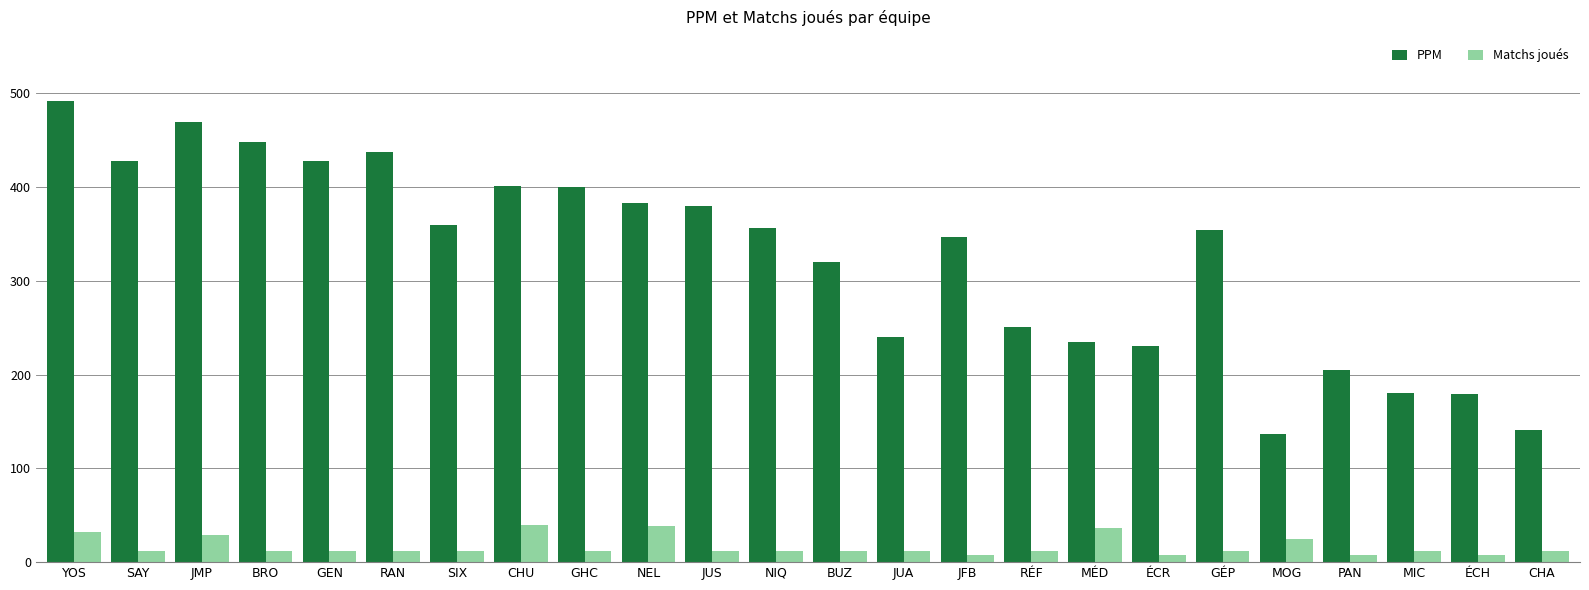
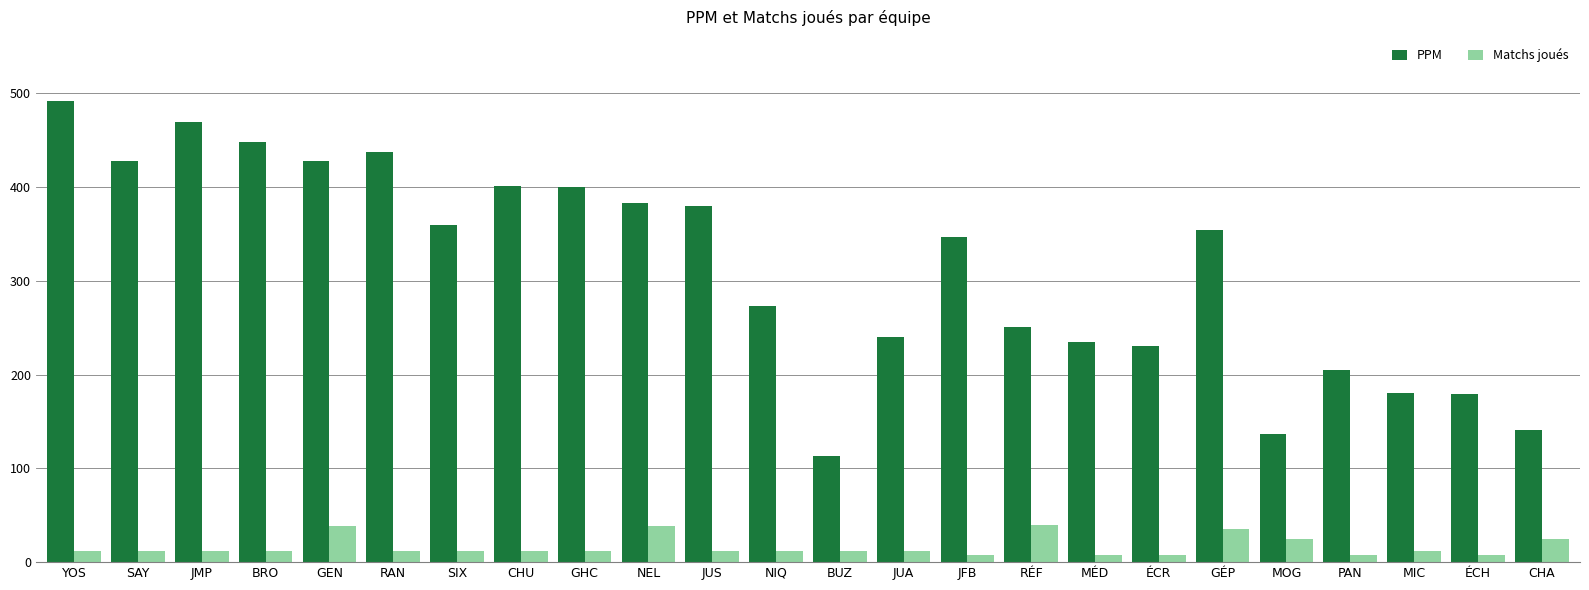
Matchs joués, YOS: 30 -> 10
Matchs joués, JMP: 30 -> 10
Matchs joués, GEN: 10 -> 40
Matchs joués, CHU: 40 -> 10
PPM, NIQ: 360 -> 270
PPM, BUZ: 320 -> 110
Matchs joués, RÉF: 10 -> 40
Matchs joués, MÉD: 40 -> 10
Matchs joués, GÉP: 10 -> 40
Matchs joués, CHA: 10 -> 30
